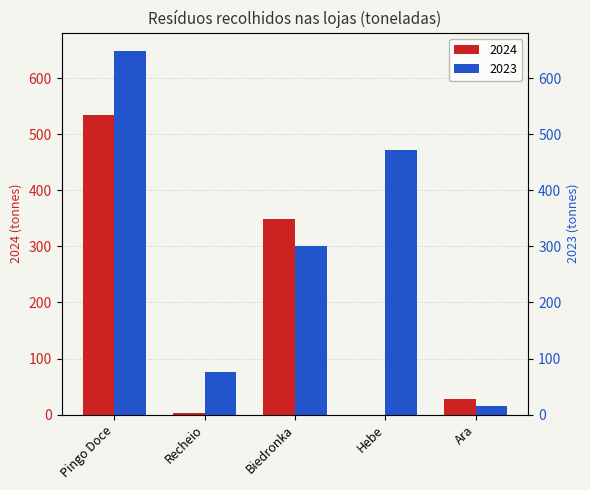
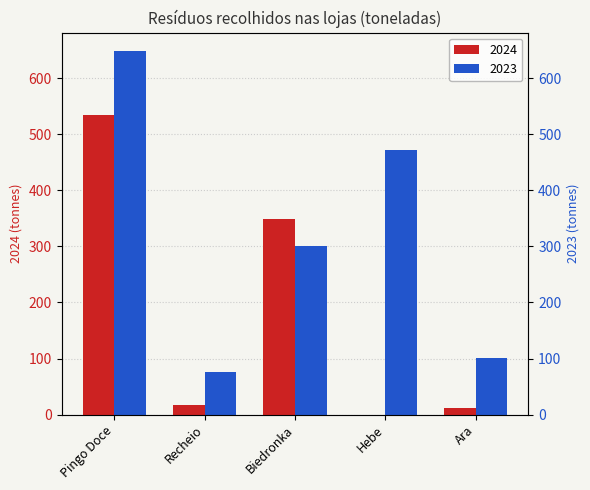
2024, Recheio: 0 -> 20
2024, Ara: 30 -> 10
2023, Ara: 20 -> 100
